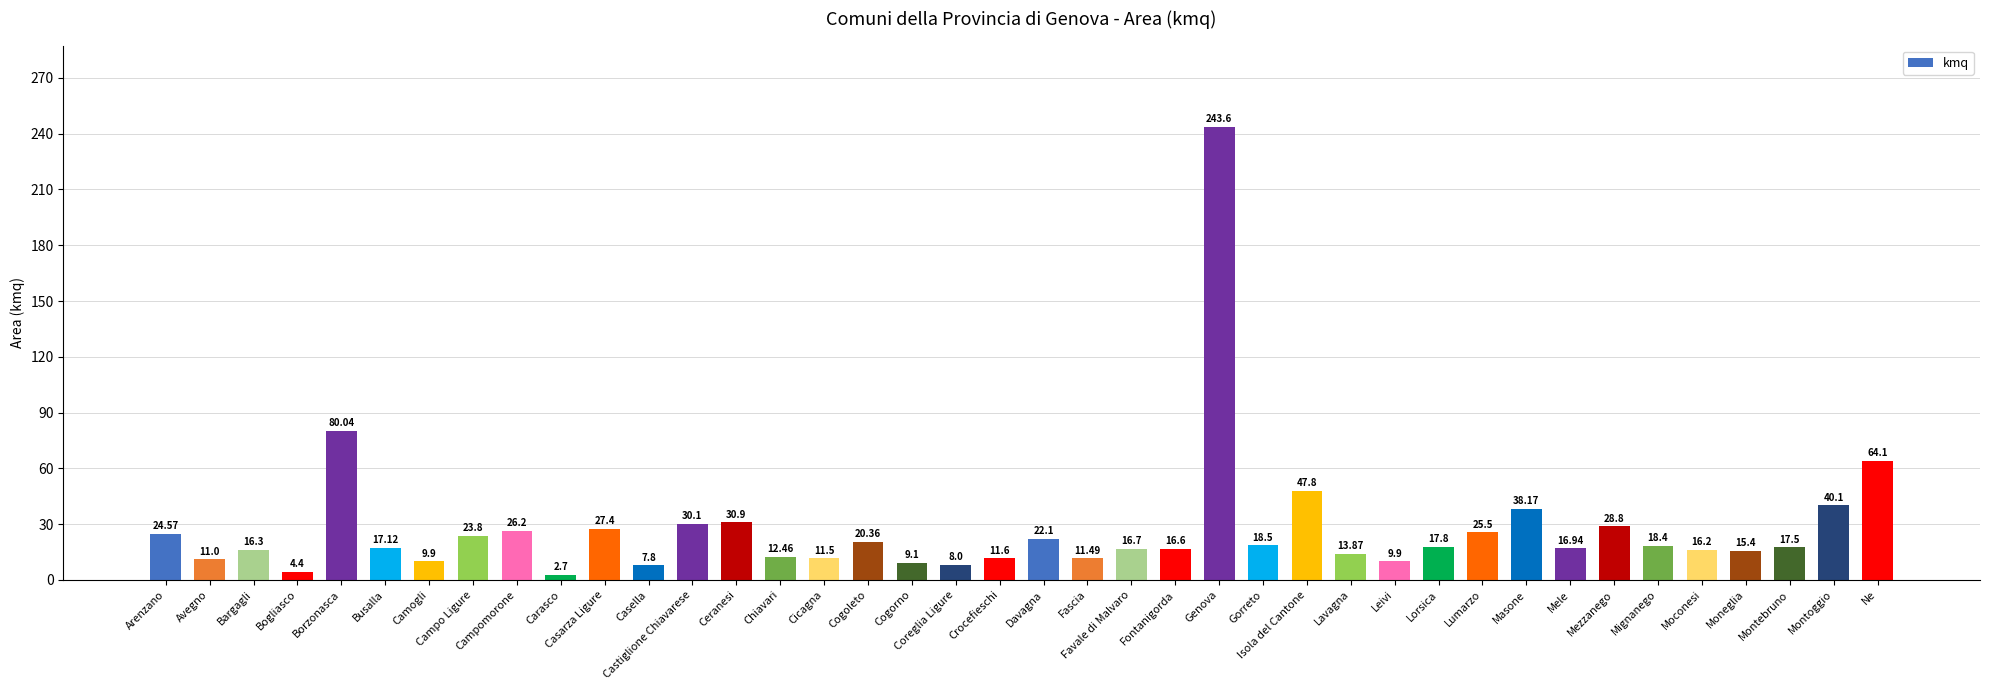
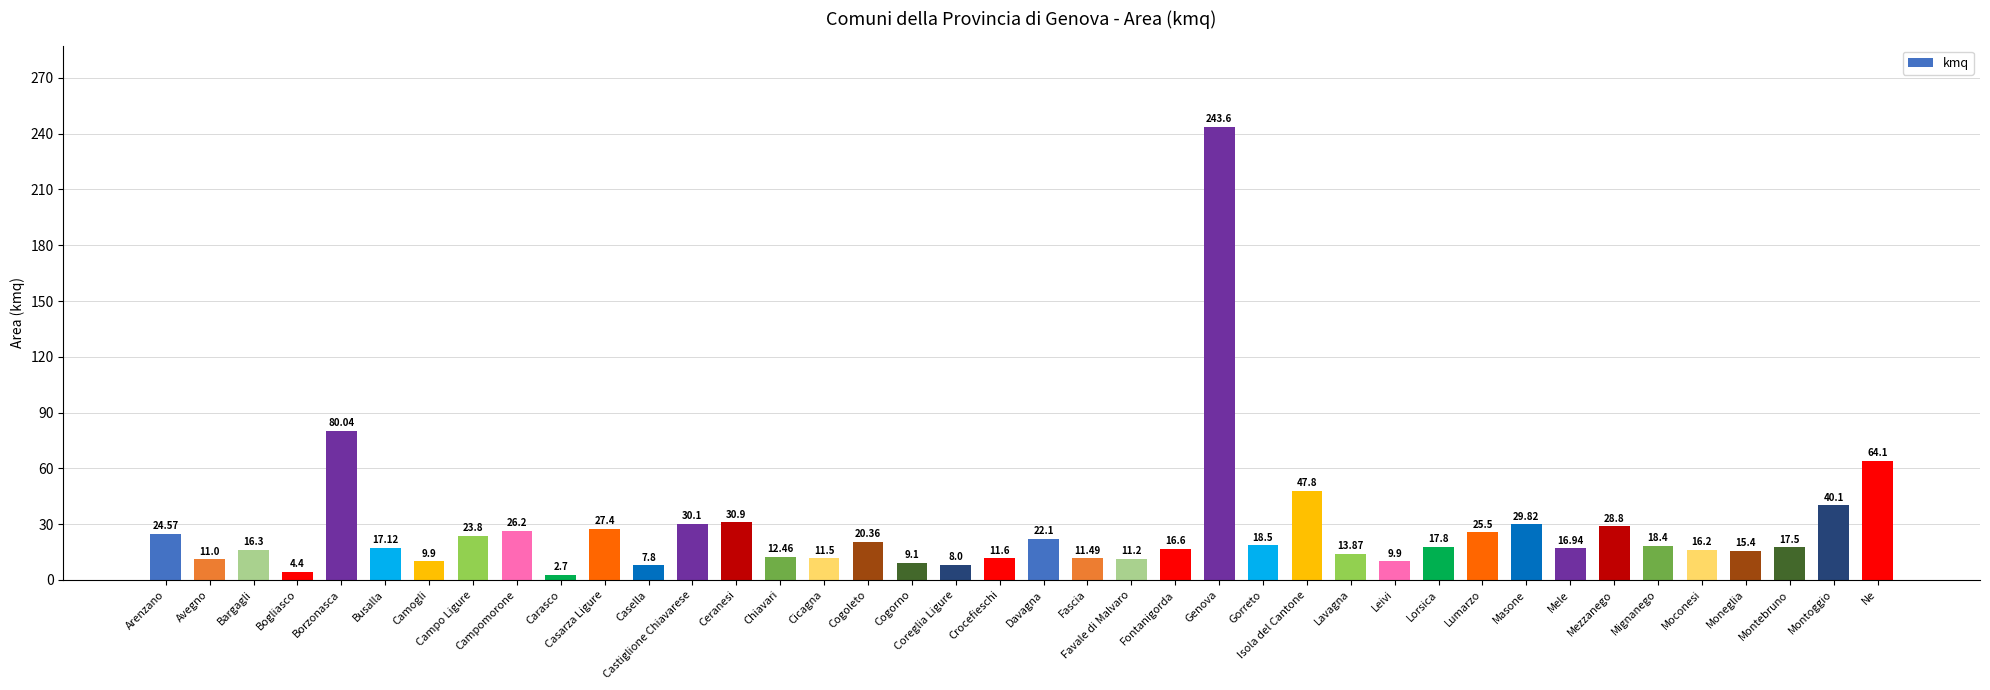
Favale di Malvaro: 16.7 -> 11.2
Masone: 38.17 -> 29.82
